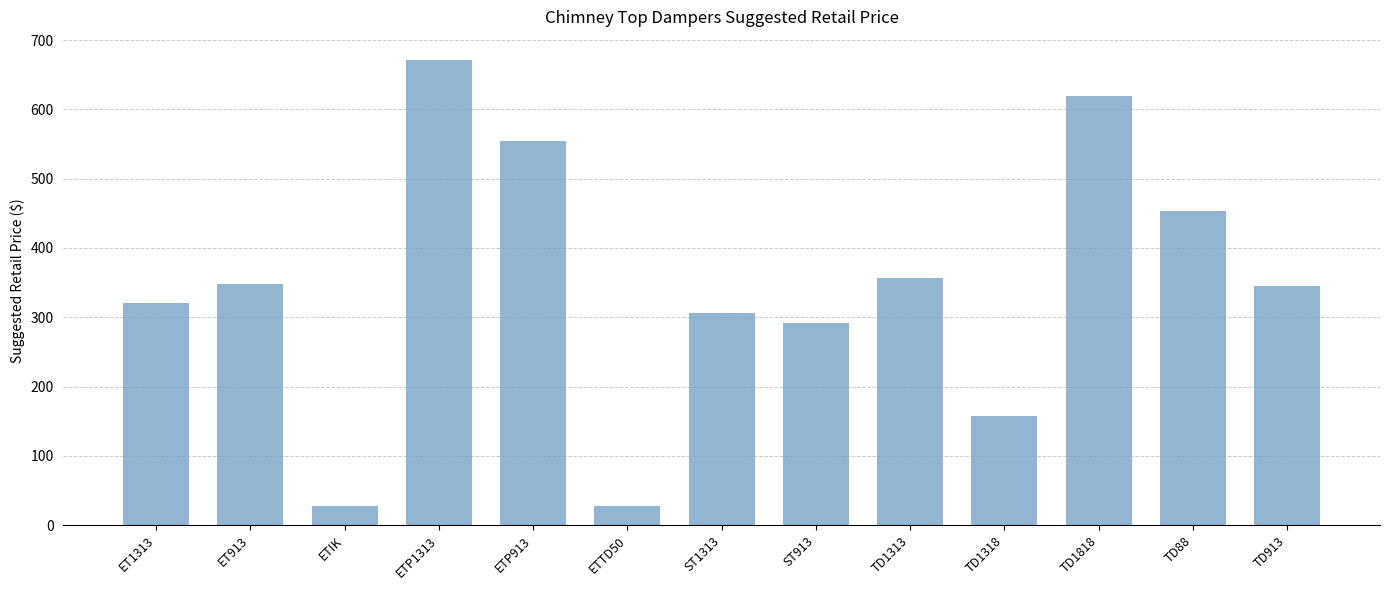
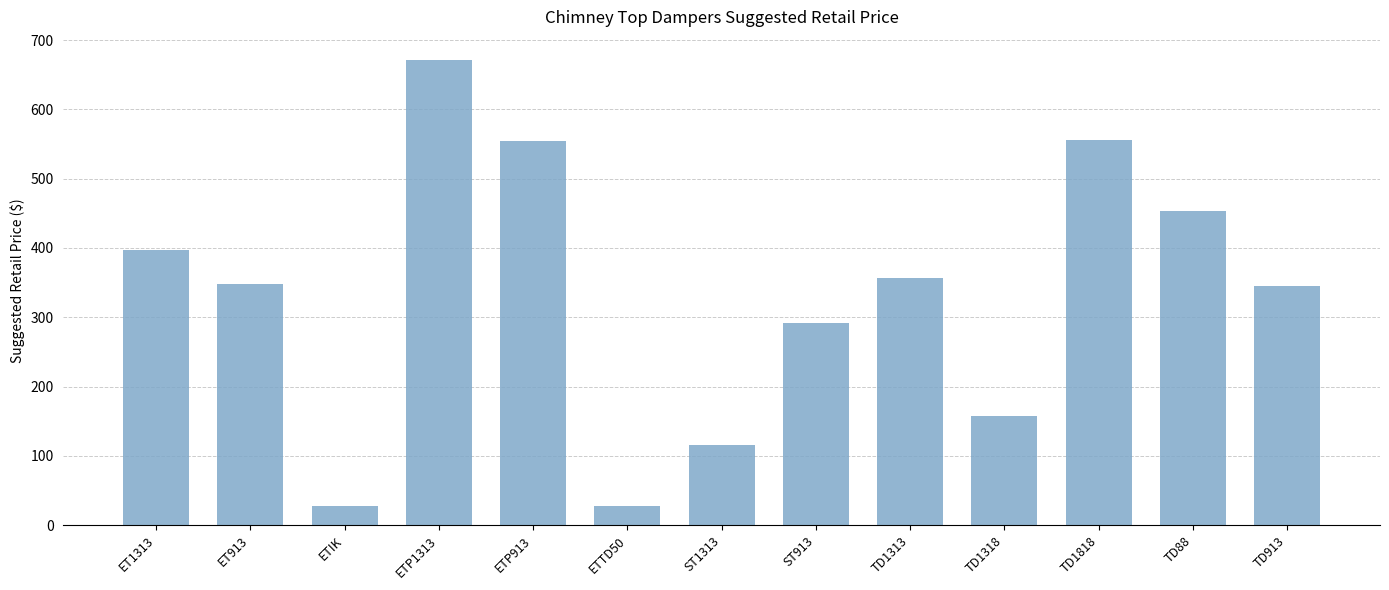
ET1313: 320 -> 400
ST1313: 310 -> 120
TD1818: 620 -> 560
